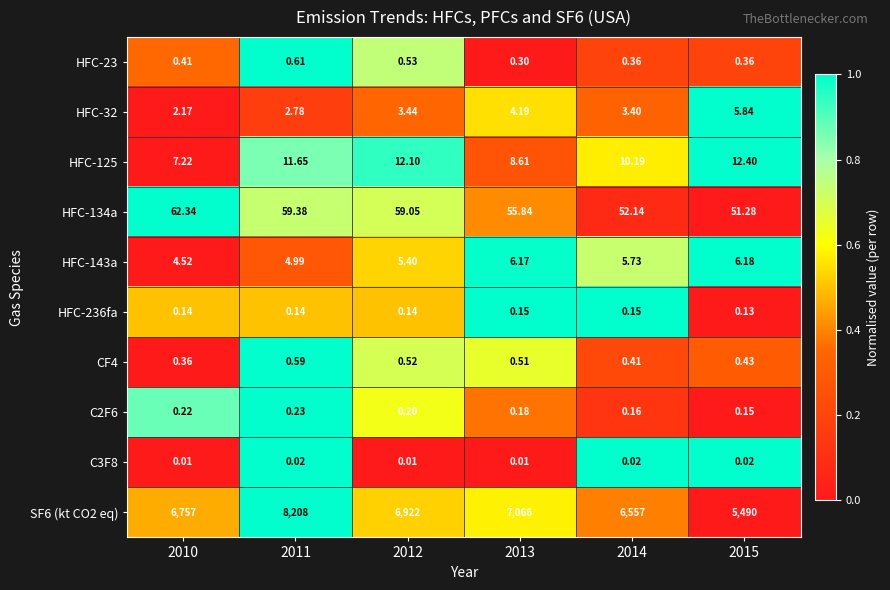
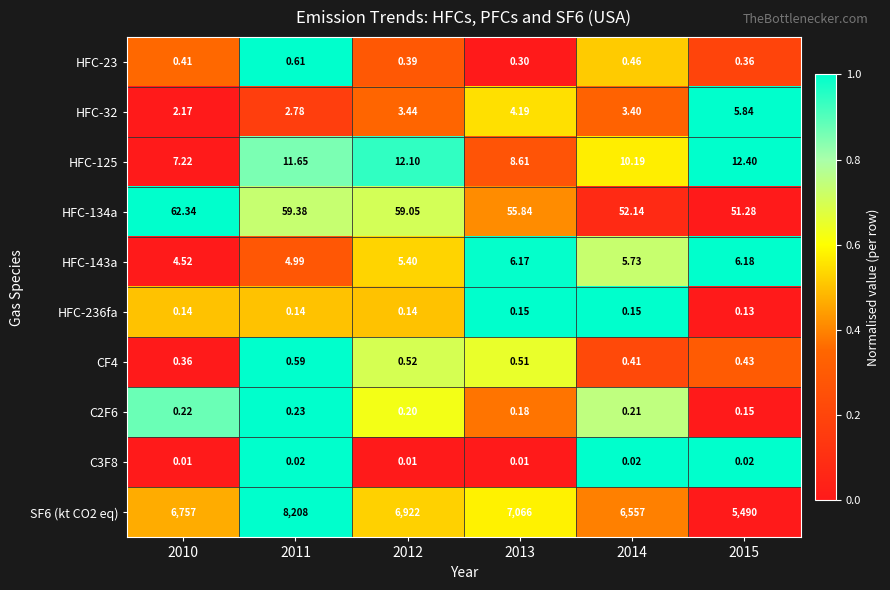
HFC-23, 2012: 0.53 -> 0.39
HFC-23, 2014: 0.36 -> 0.46
C2F6, 2014: 0.16 -> 0.21
